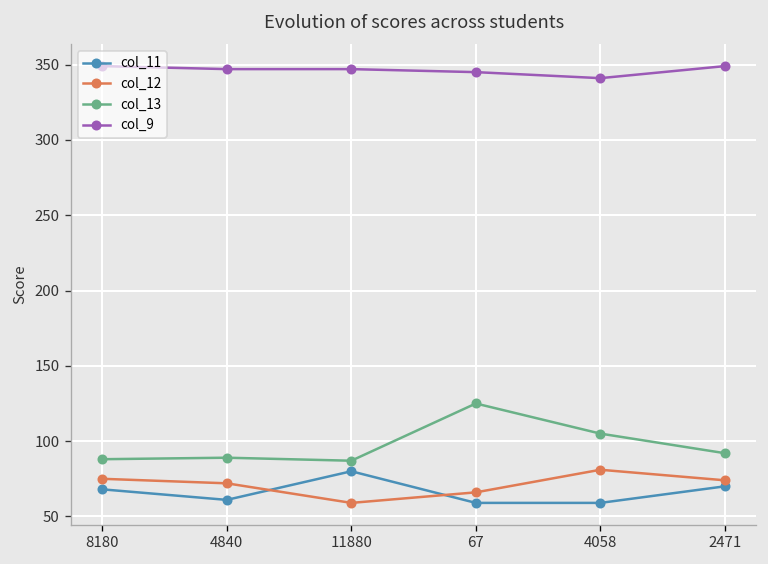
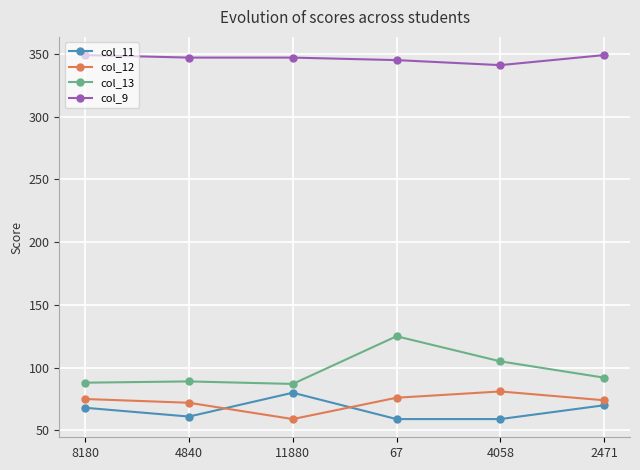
col_12, 67: 66 -> 76
